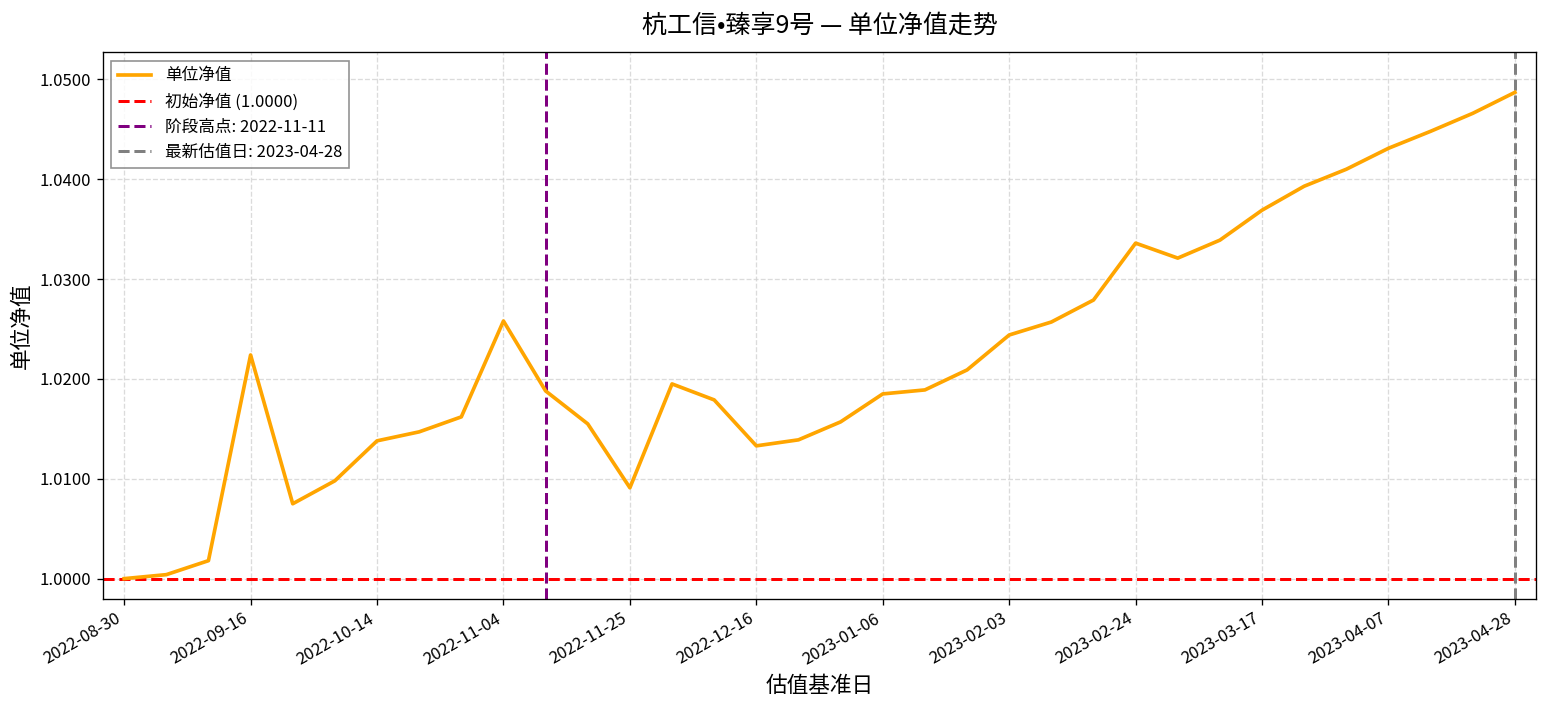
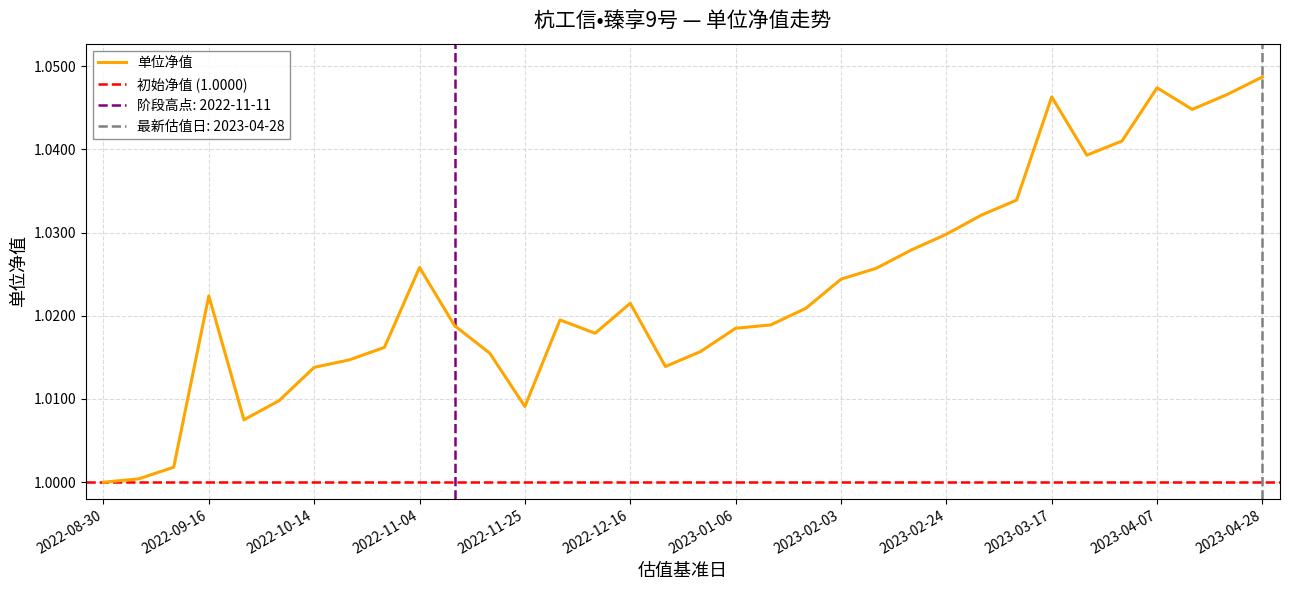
2022-12-16: 1.013 -> 1.022
2023-02-24: 1.034 -> 1.030
2023-03-17: 1.037 -> 1.046
2023-04-07: 1.043 -> 1.047
